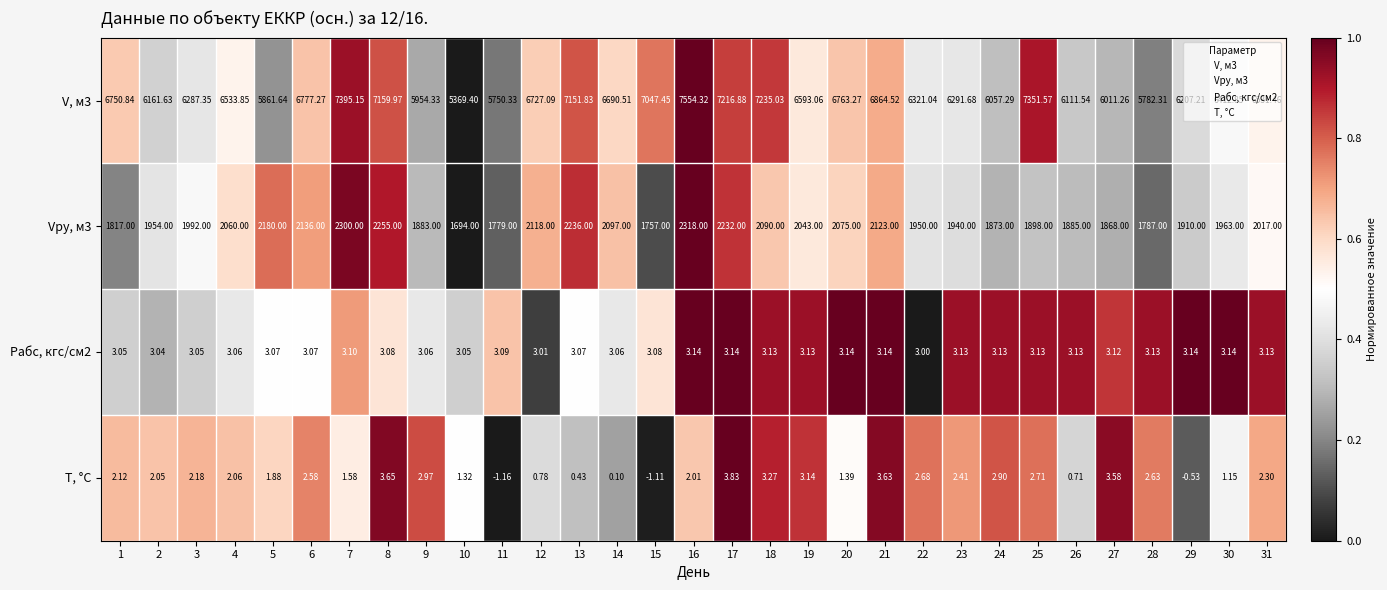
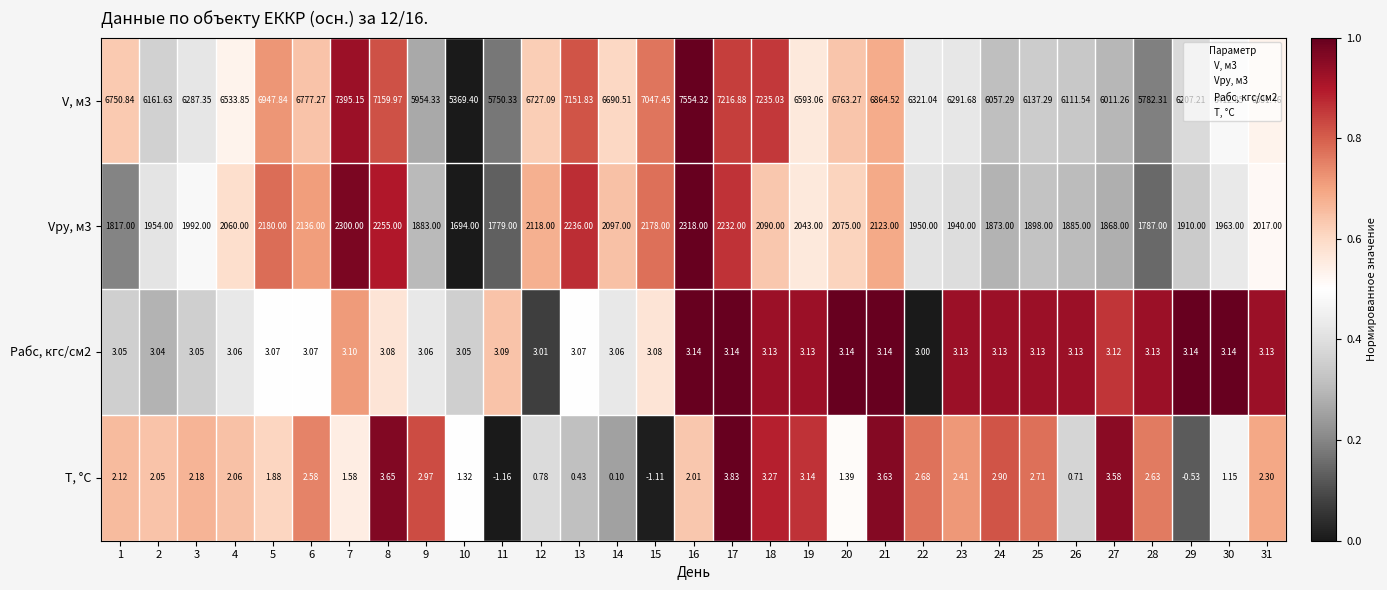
V, м3, 5: 5861.64 -> 6947.84
V, м3, 25: 7351.57 -> 6137.29
Vру, м3, 15: 1757.00 -> 2178.00
